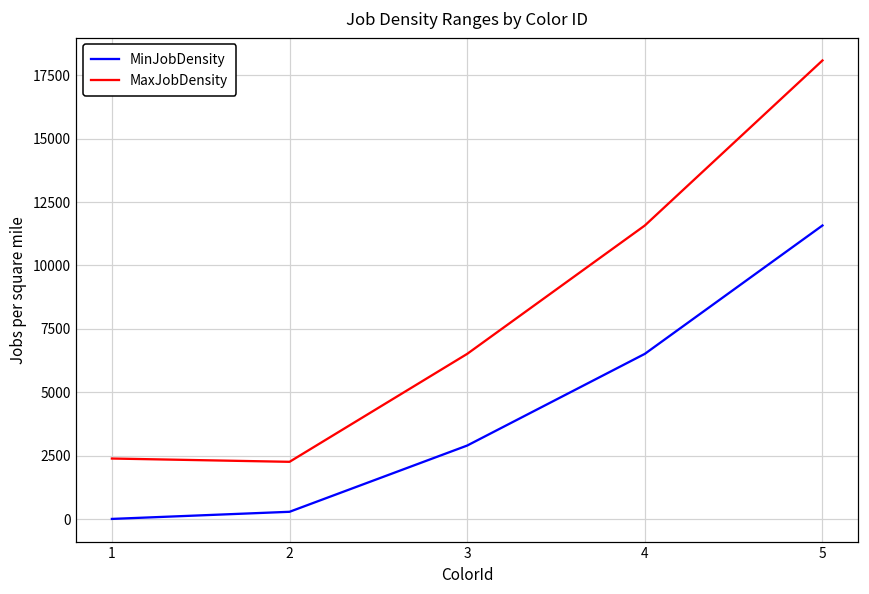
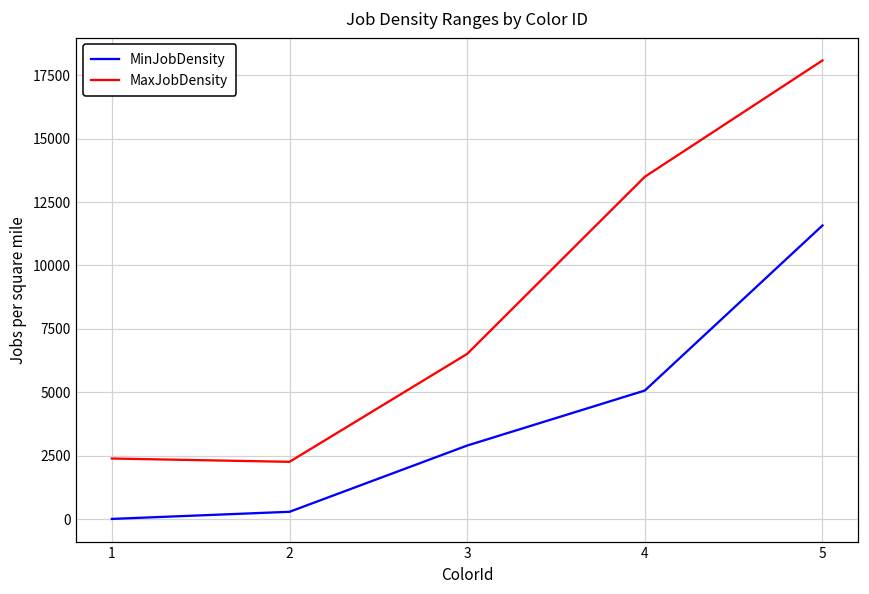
MinJobDensity, 4: 6500 -> 5100
MaxJobDensity, 4: 11600 -> 13500
